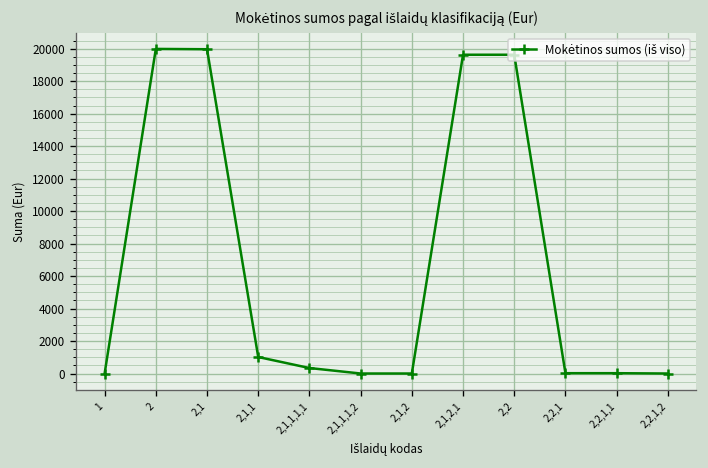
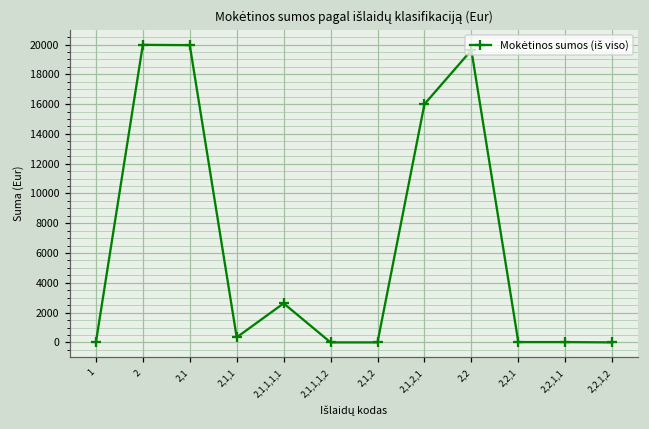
2,1,1: 1000 -> 300
2,1,1,1,1: 300 -> 2600
2,1,2,1: 19600 -> 16000
